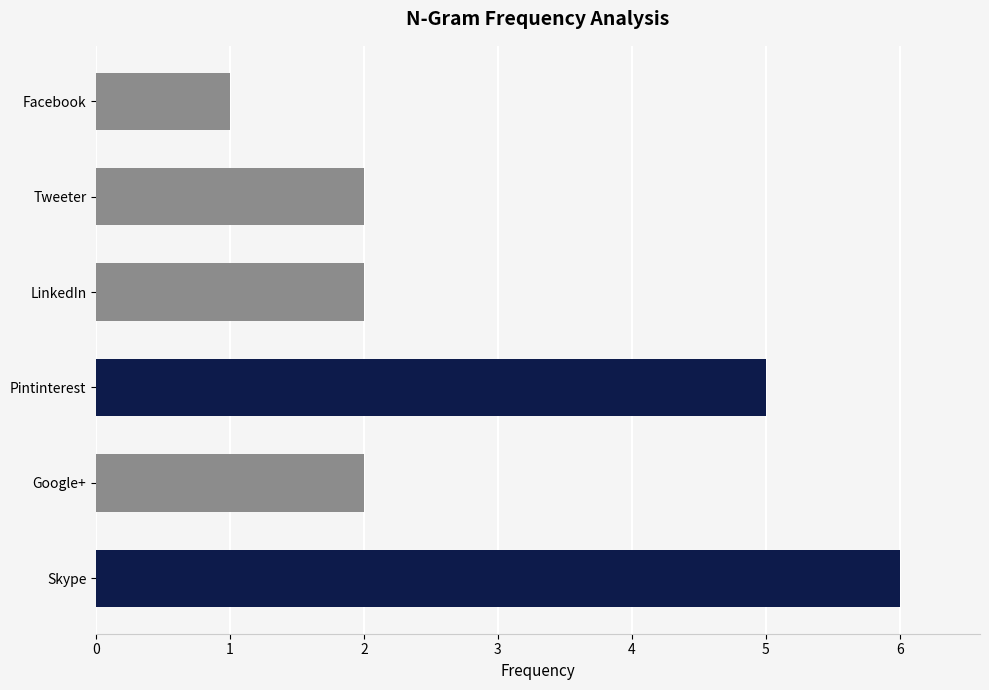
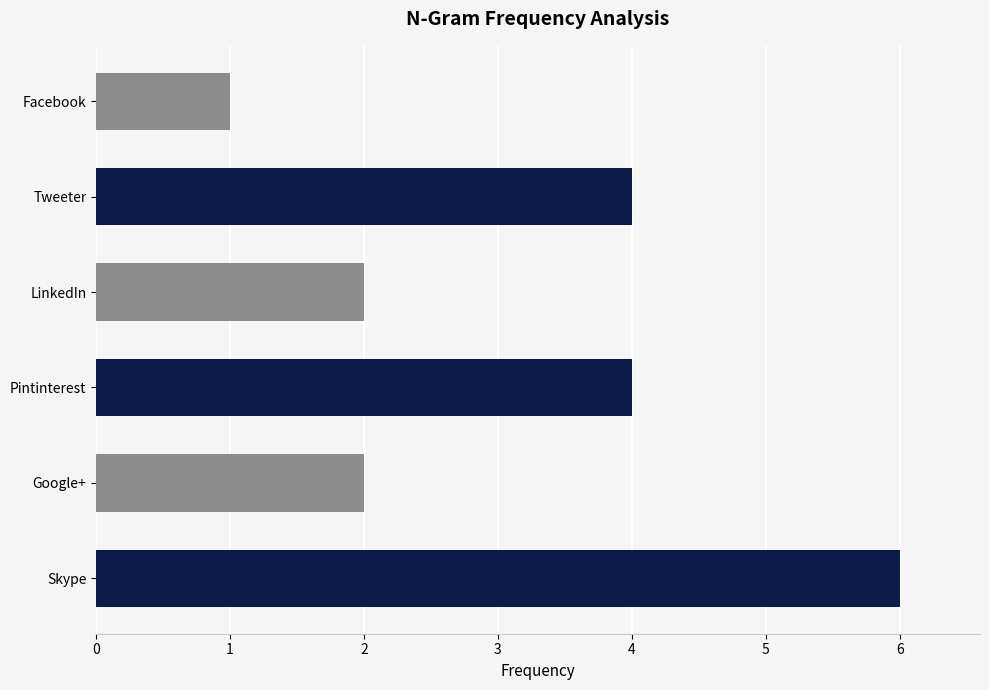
Tweeter: 2 -> 4
Pintinterest: 5 -> 4
